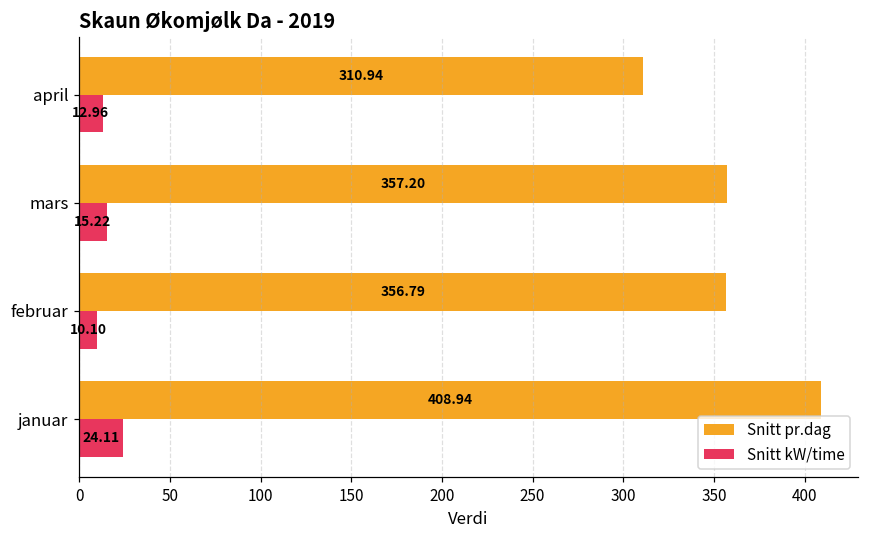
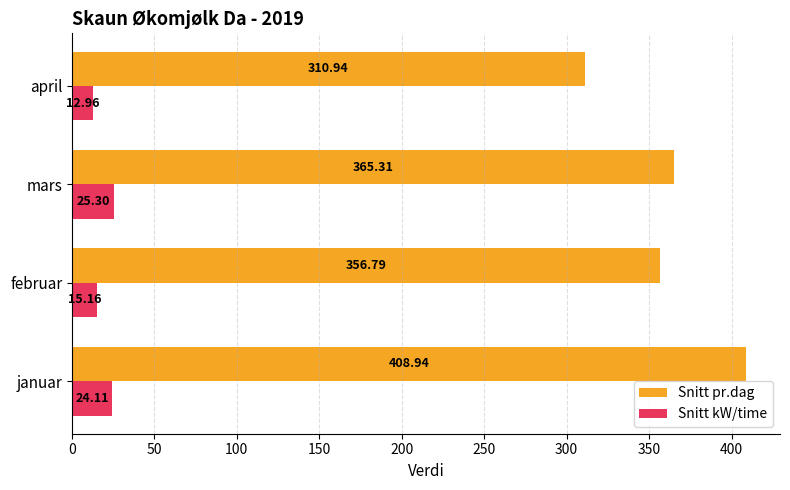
Snitt pr.dag, mars: 357.20 -> 365.31
Snitt kW/time, mars: 15.22 -> 25.30
Snitt kW/time, februar: 10.10 -> 15.16
